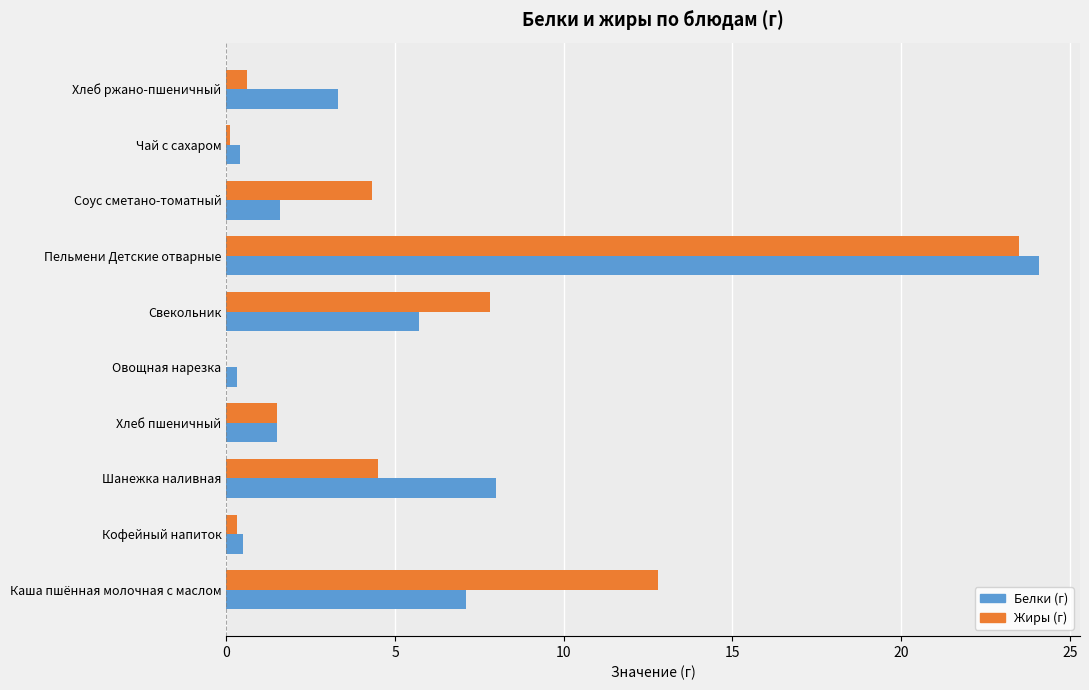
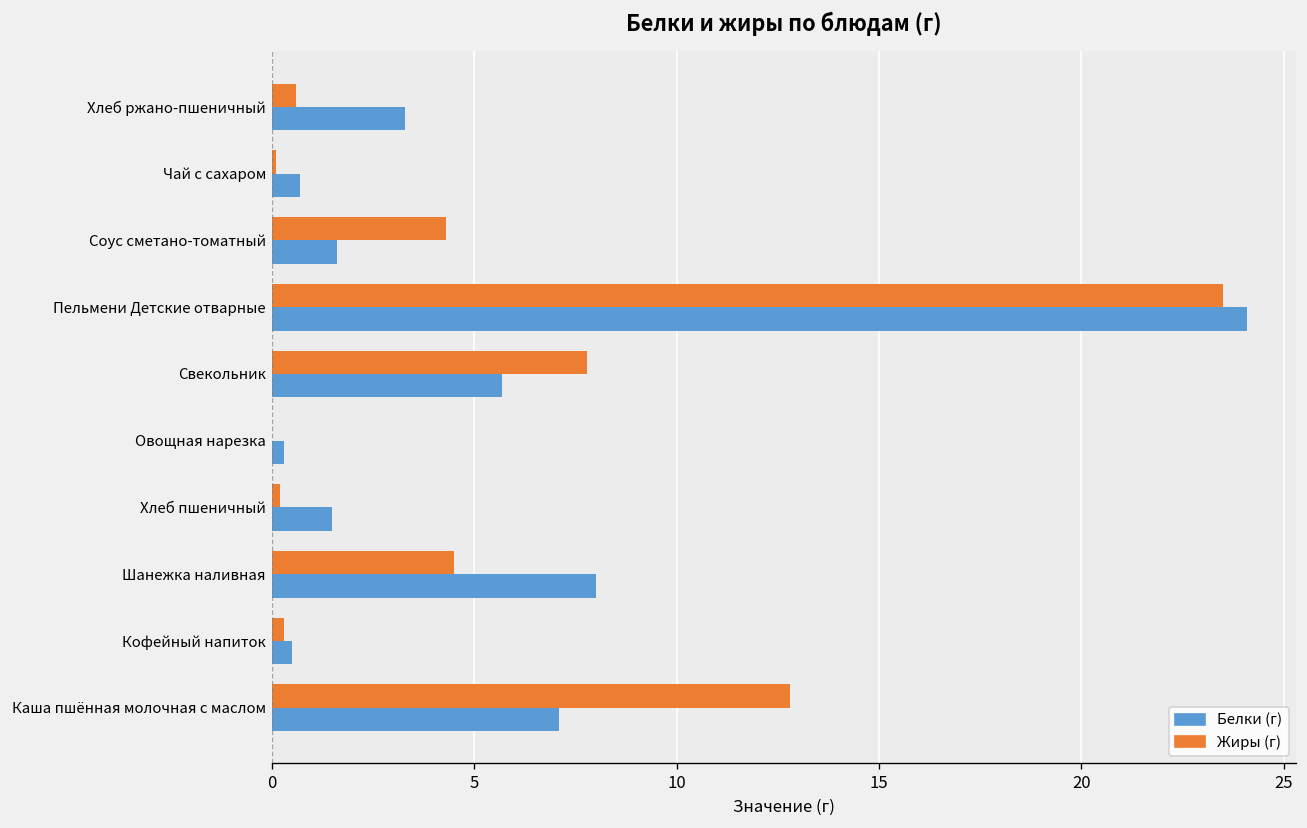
Белки (г), Чай с сахаром: 0.4 -> 0.7
Жиры (г), Хлеб пшеничный: 1.5 -> 0.2
